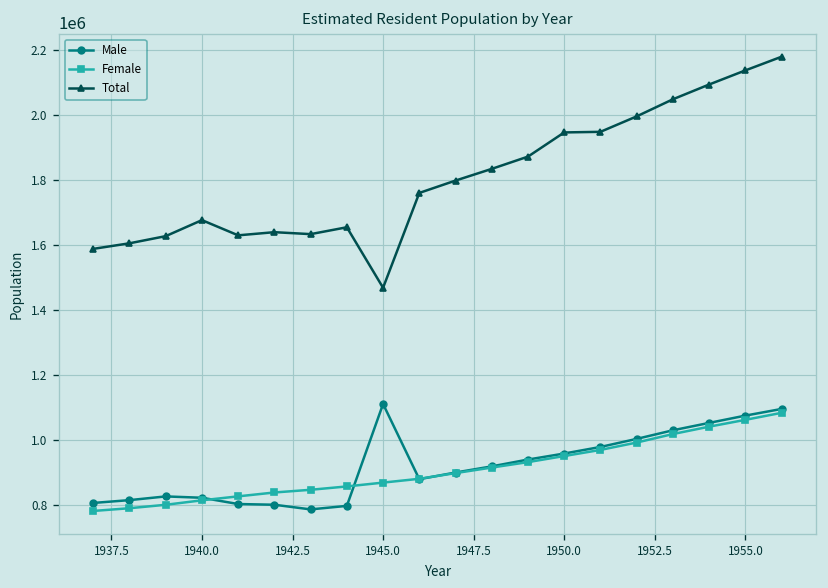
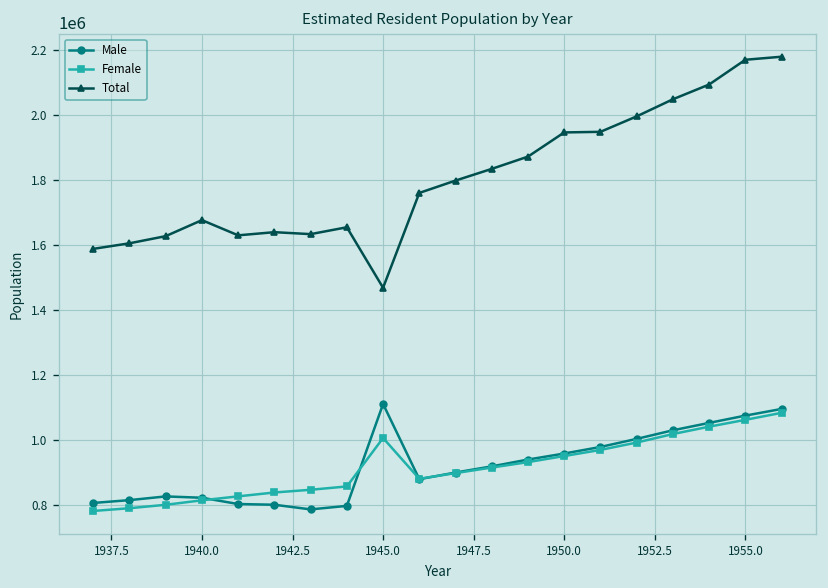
Female, 1945.0: 870000 -> 1010000
Total, 1955.0: 2140000 -> 2170000
